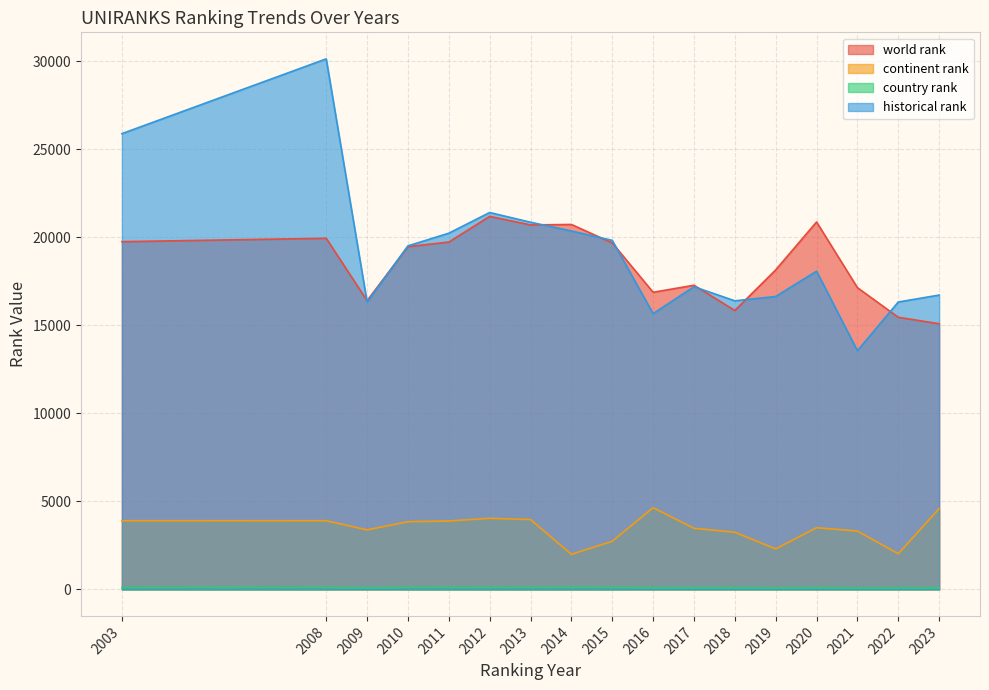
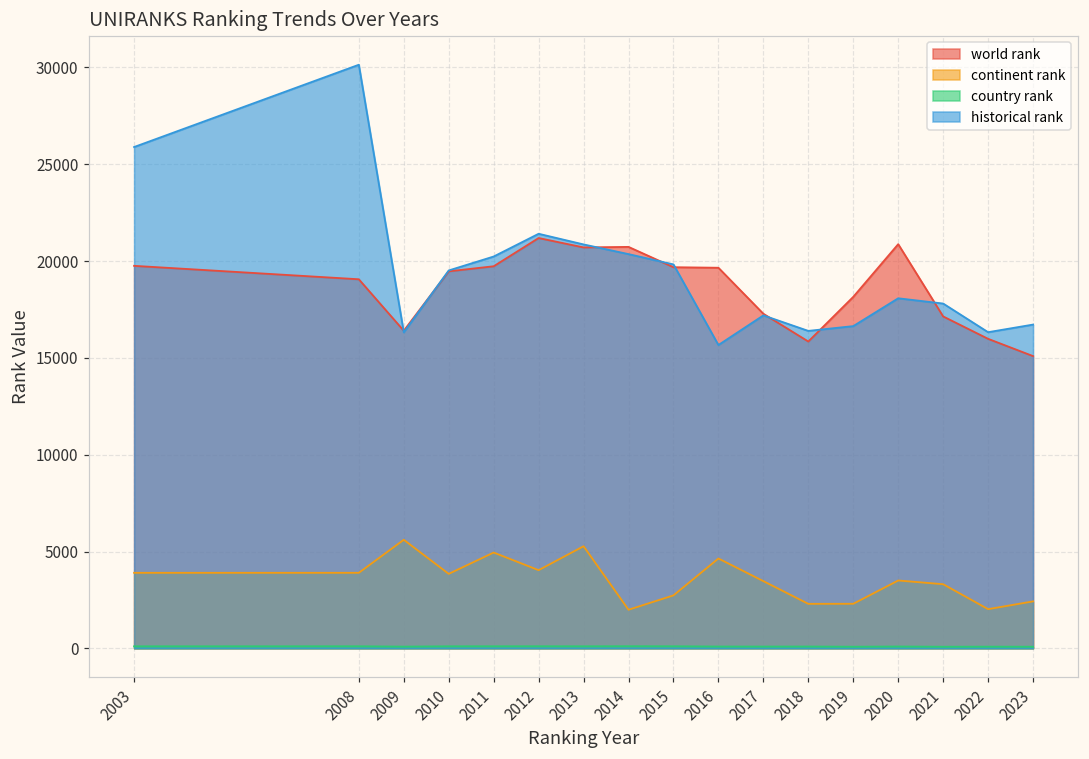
world rank, 2008: 19900 -> 19100
continent rank, 2009: 3400 -> 5600
continent rank, 2011: 3900 -> 4900
continent rank, 2013: 4000 -> 5300
world rank, 2016: 16900 -> 19700
continent rank, 2018: 3200 -> 2300
historical rank, 2021: 13600 -> 17800
world rank, 2022: 15500 -> 16000
continent rank, 2023: 4600 -> 2400
